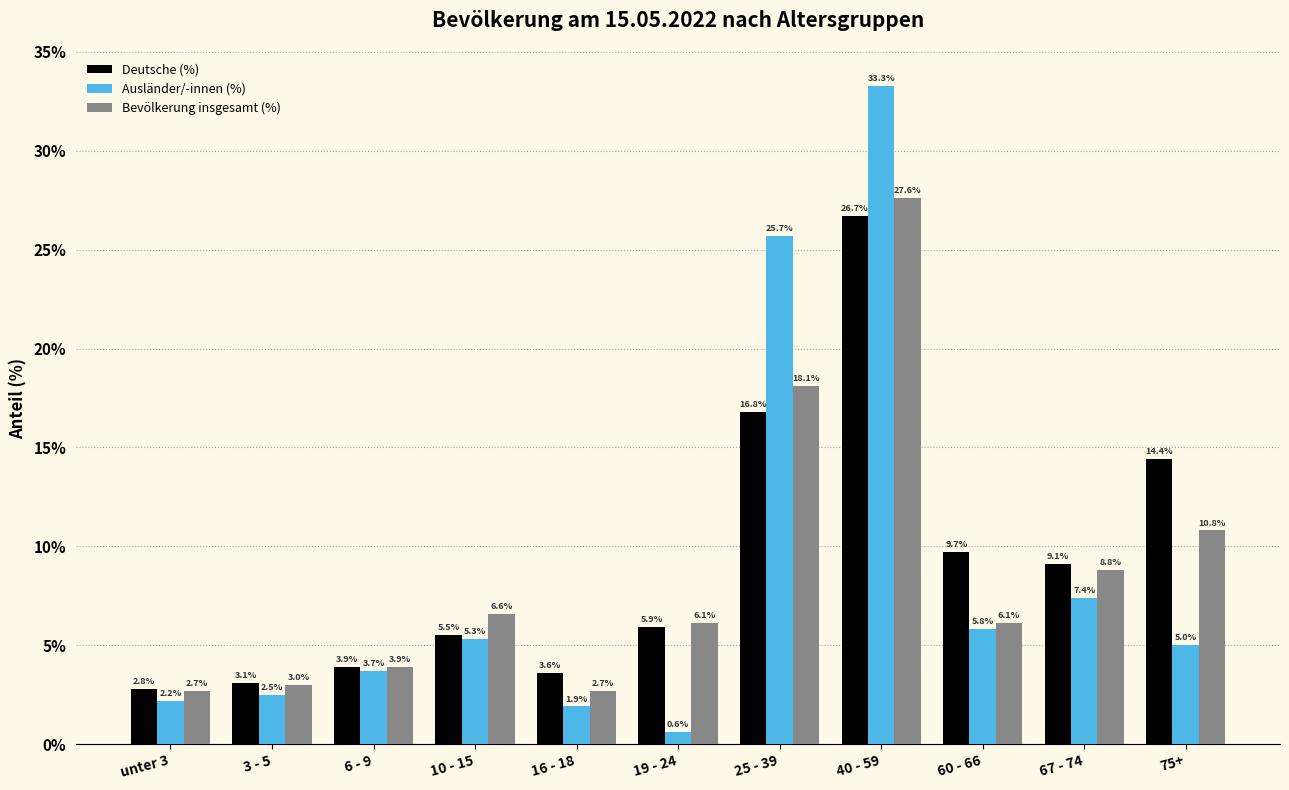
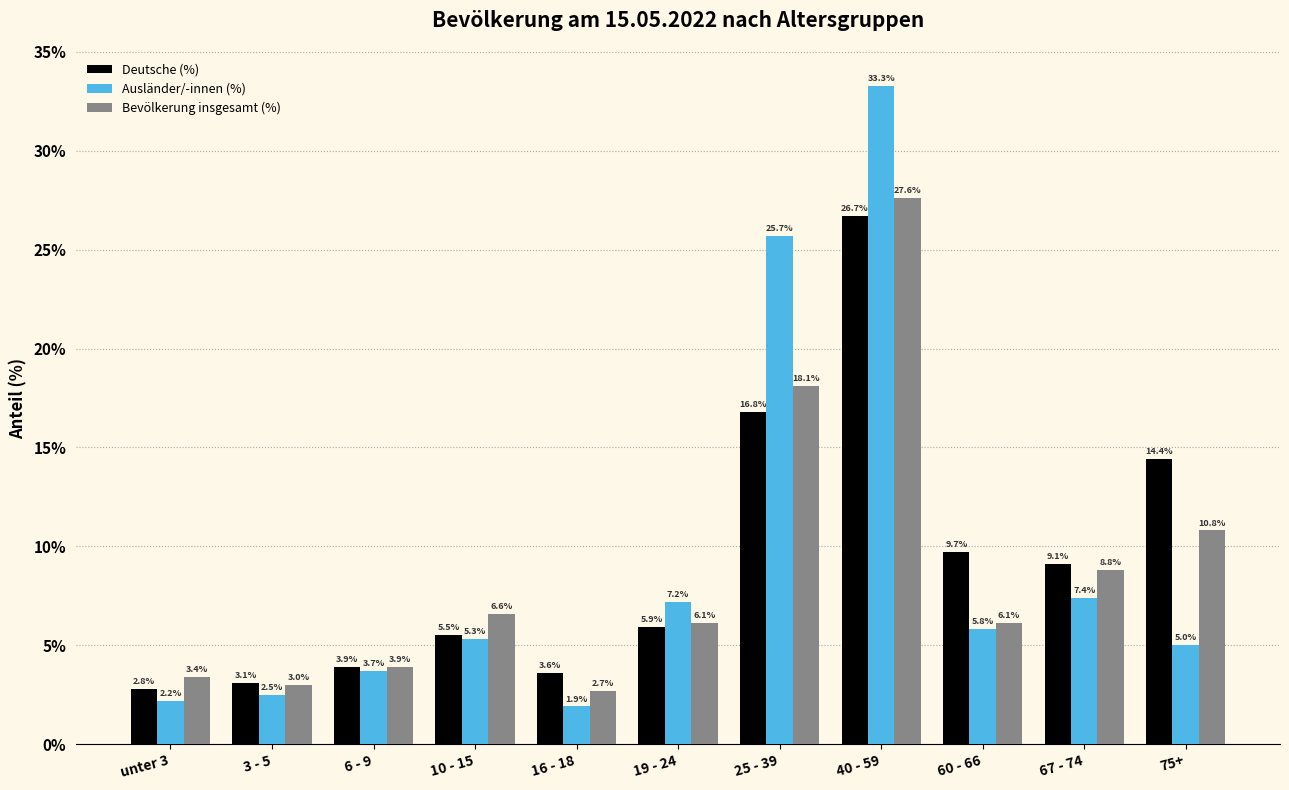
Bevölkerung insgesamt (%), unter 3: 2.7% -> 3.4%
Ausländer/-innen (%), 19 - 24: 0.6% -> 7.2%
